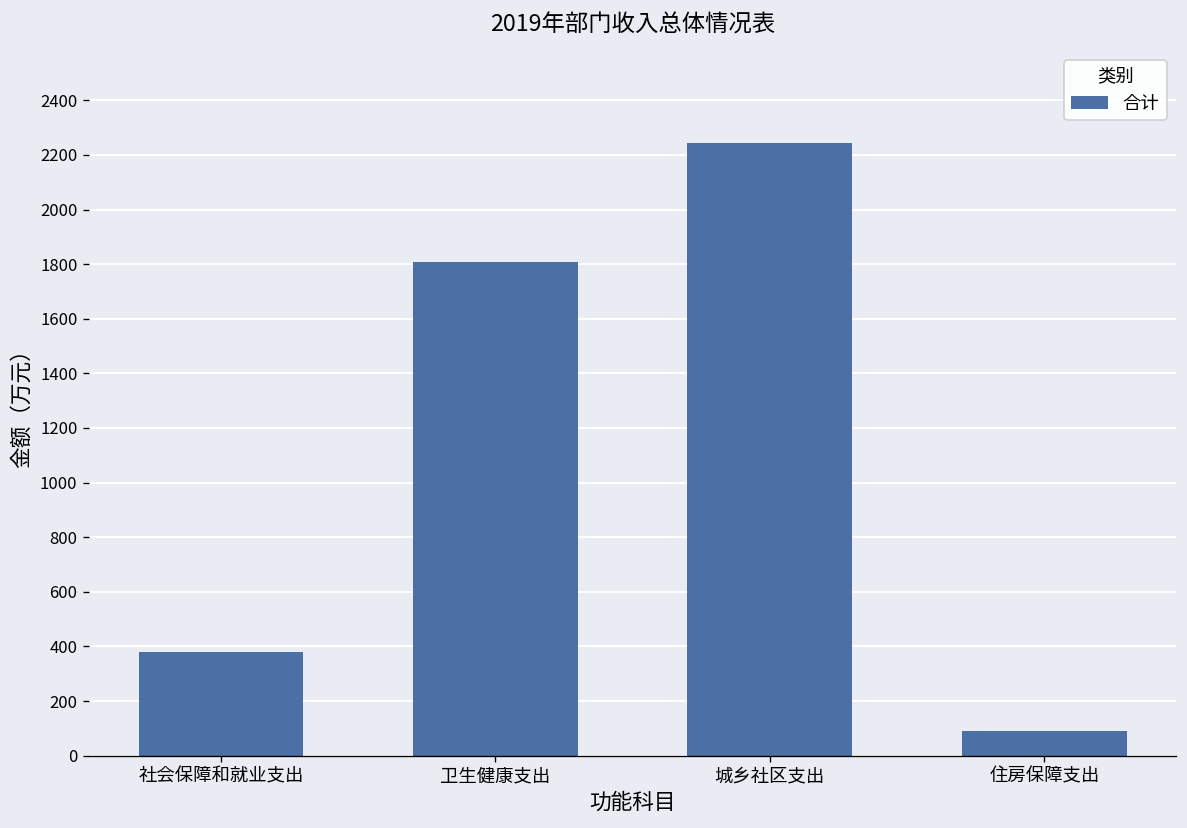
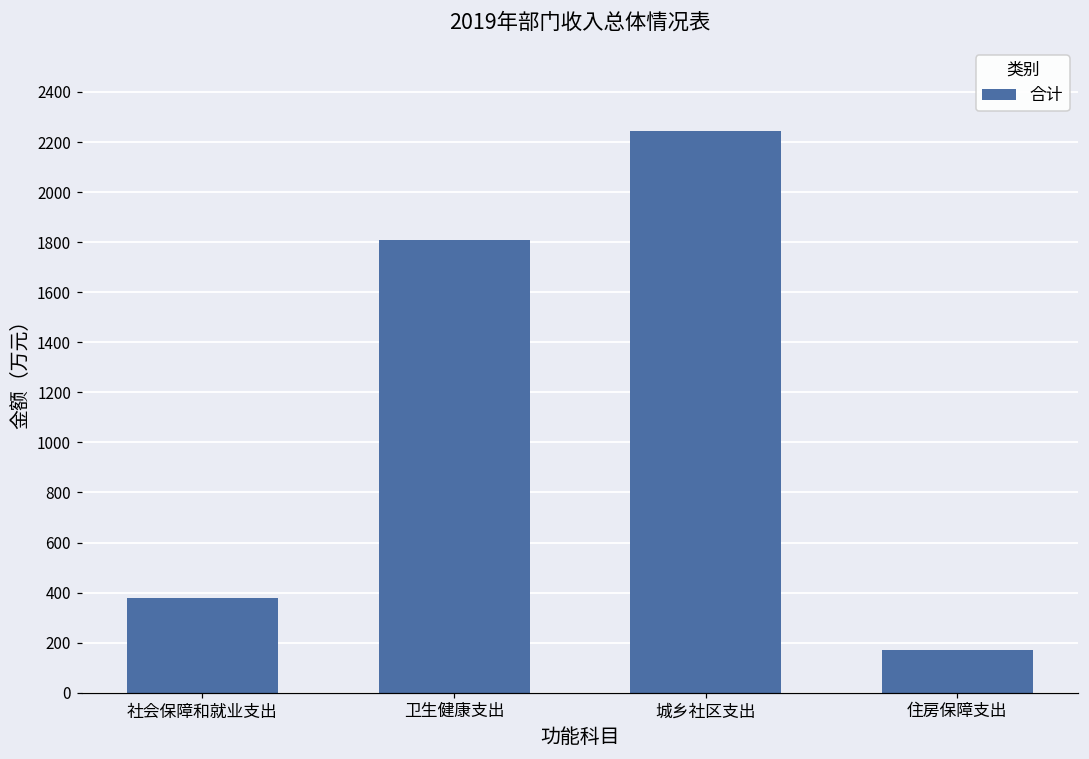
住房保障支出: 90 -> 170
